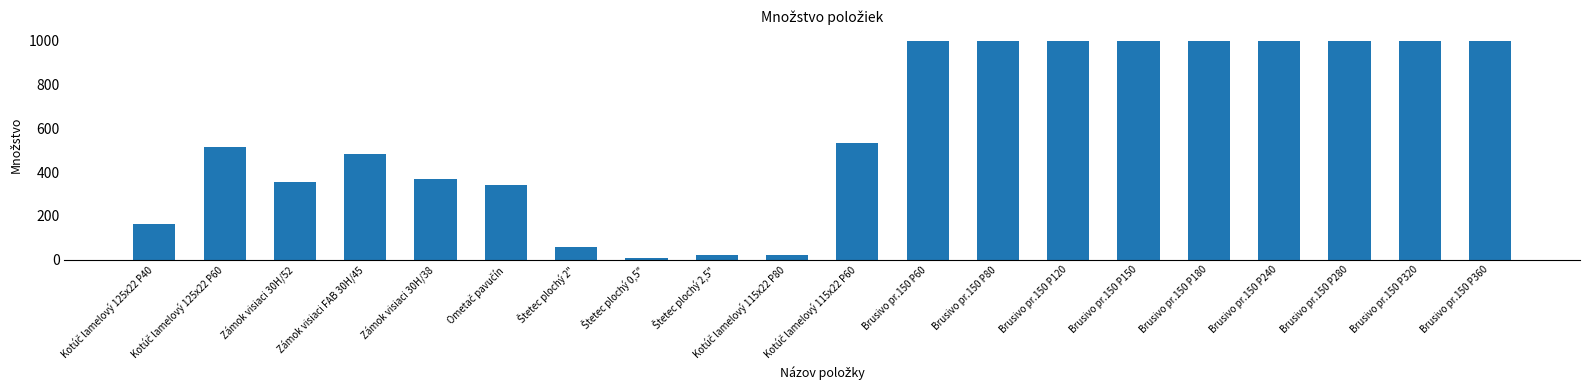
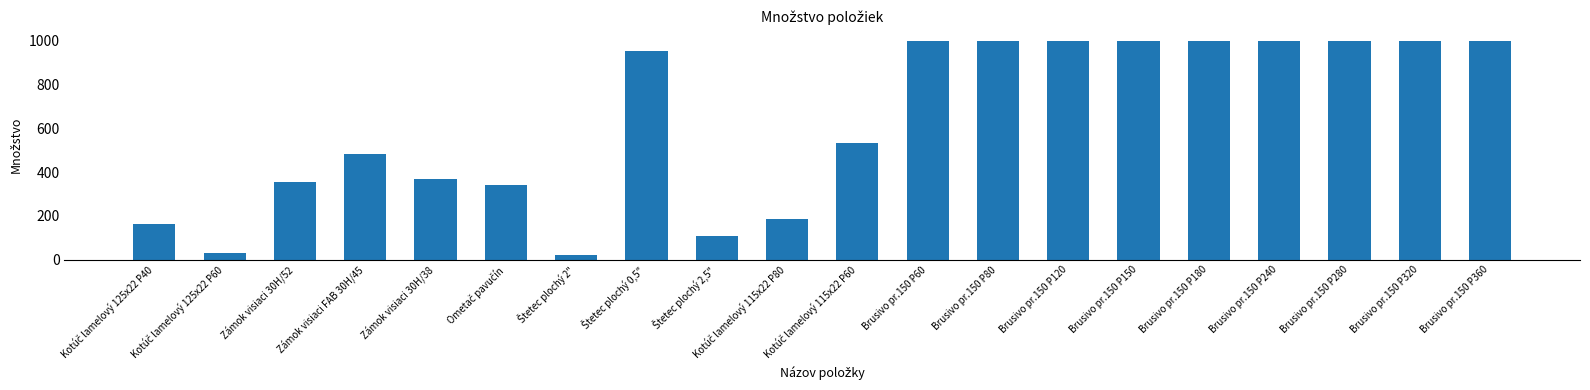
Kotúč lamelový 125x22 P60: 520 -> 30
Štetec plochý 2": 60 -> 20
Štetec plochý 0,5": 10 -> 950
Štetec plochý 2,5": 20 -> 110
Kotúč lamelový 115x22 P80: 20 -> 190
